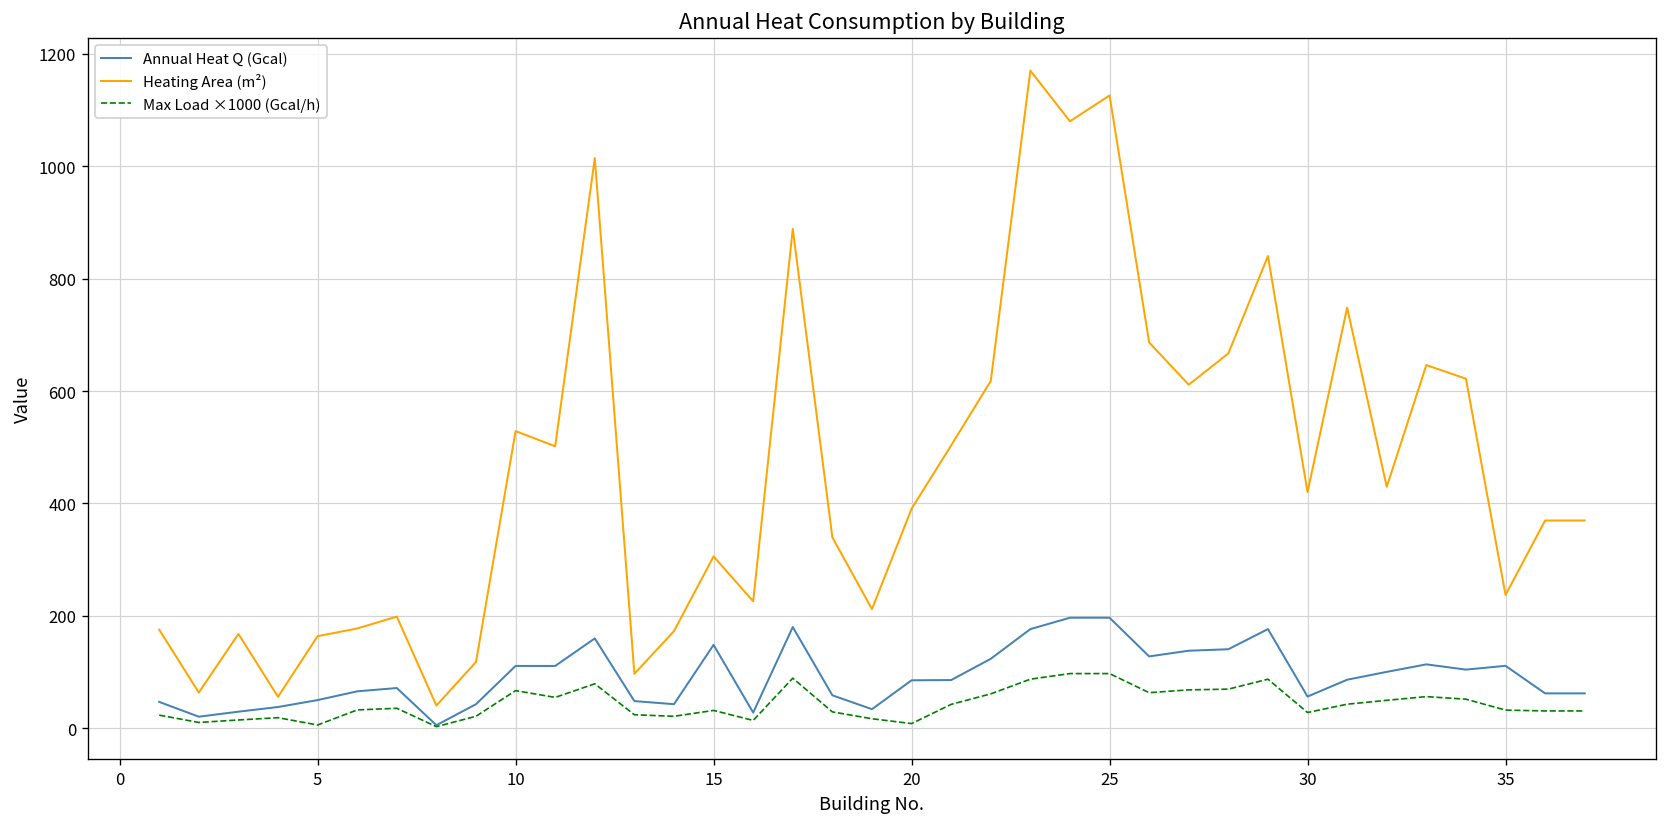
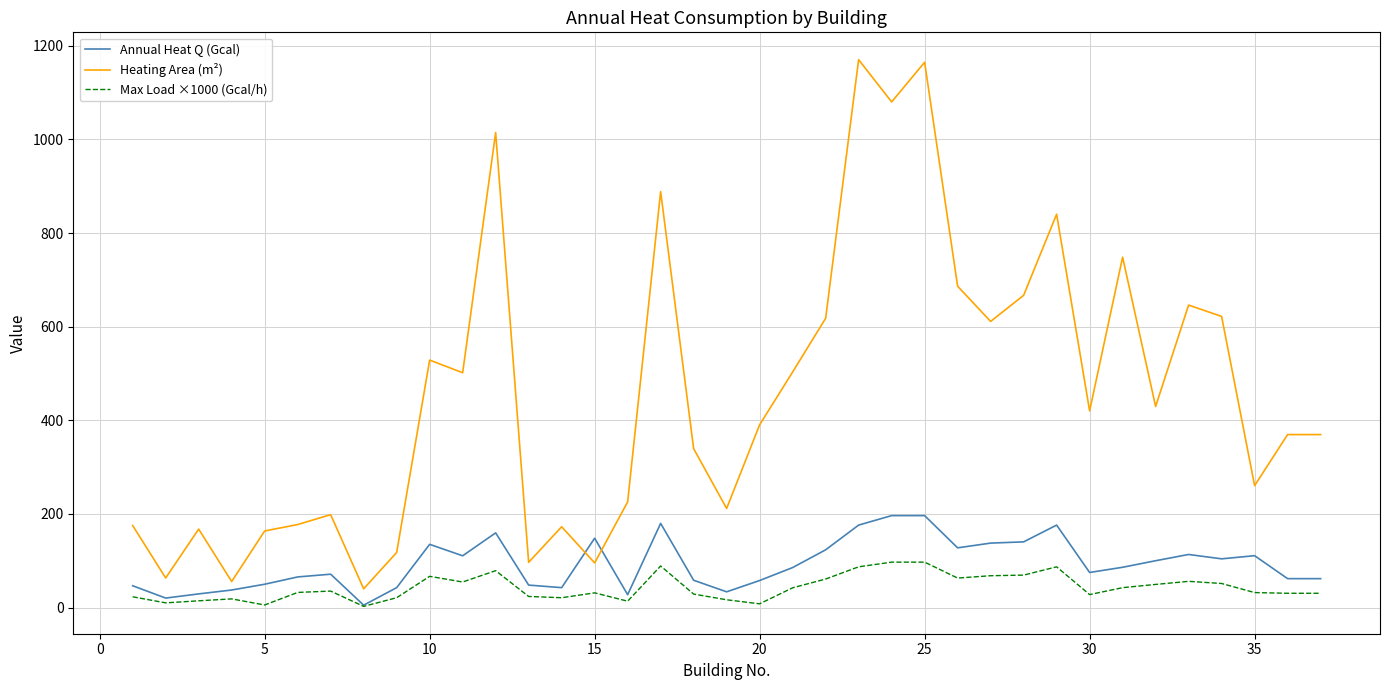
Annual Heat Q (Gcal), 10: 110 -> 140
Heating Area (m²), 15: 310 -> 100
Annual Heat Q (Gcal), 20: 90 -> 60
Heating Area (m²), 25: 1130 -> 1160
Annual Heat Q (Gcal), 30: 60 -> 70
Heating Area (m²), 35: 240 -> 260
